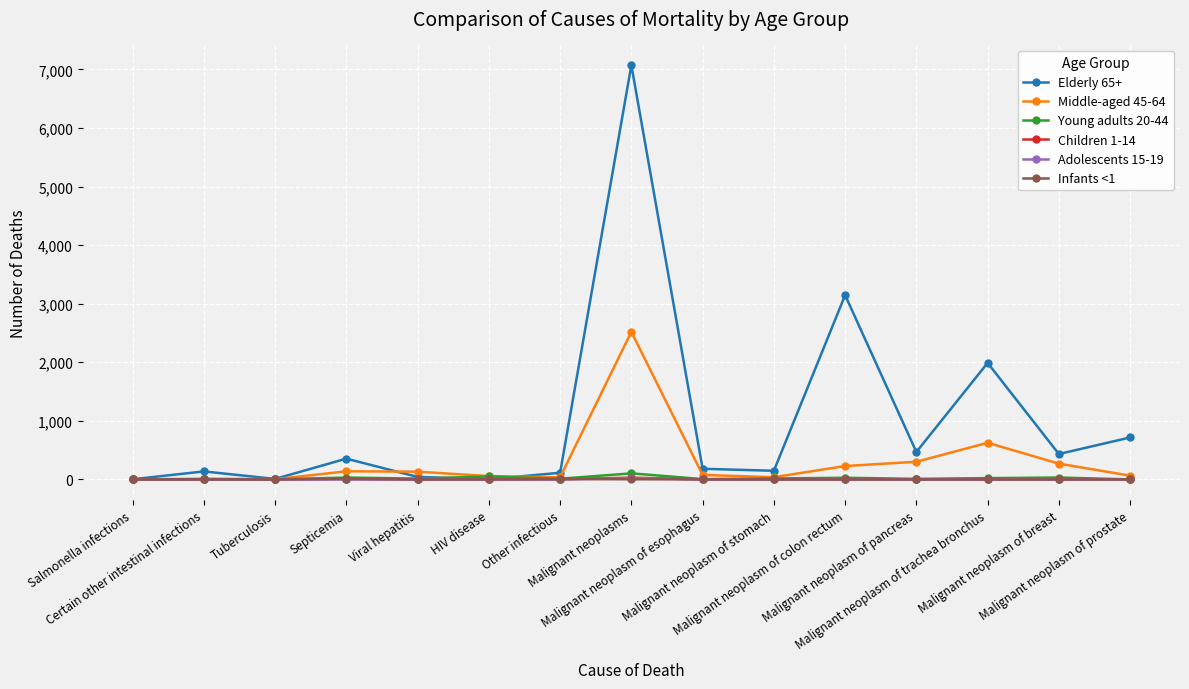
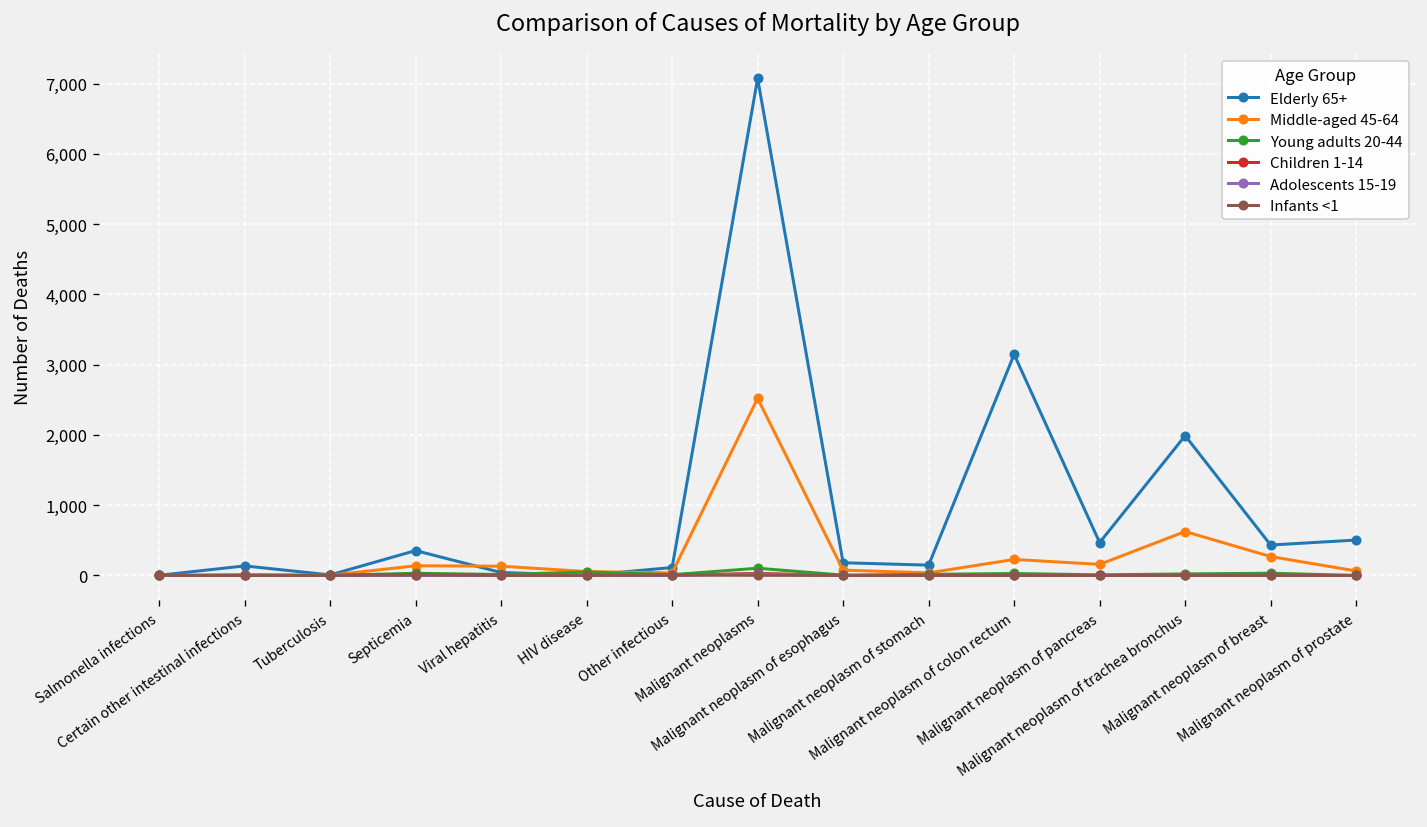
Middle-aged 45-64, Malignant neoplasm of pancreas: 300 -> 200
Elderly 65+, Malignant neoplasm of prostate: 700 -> 500
